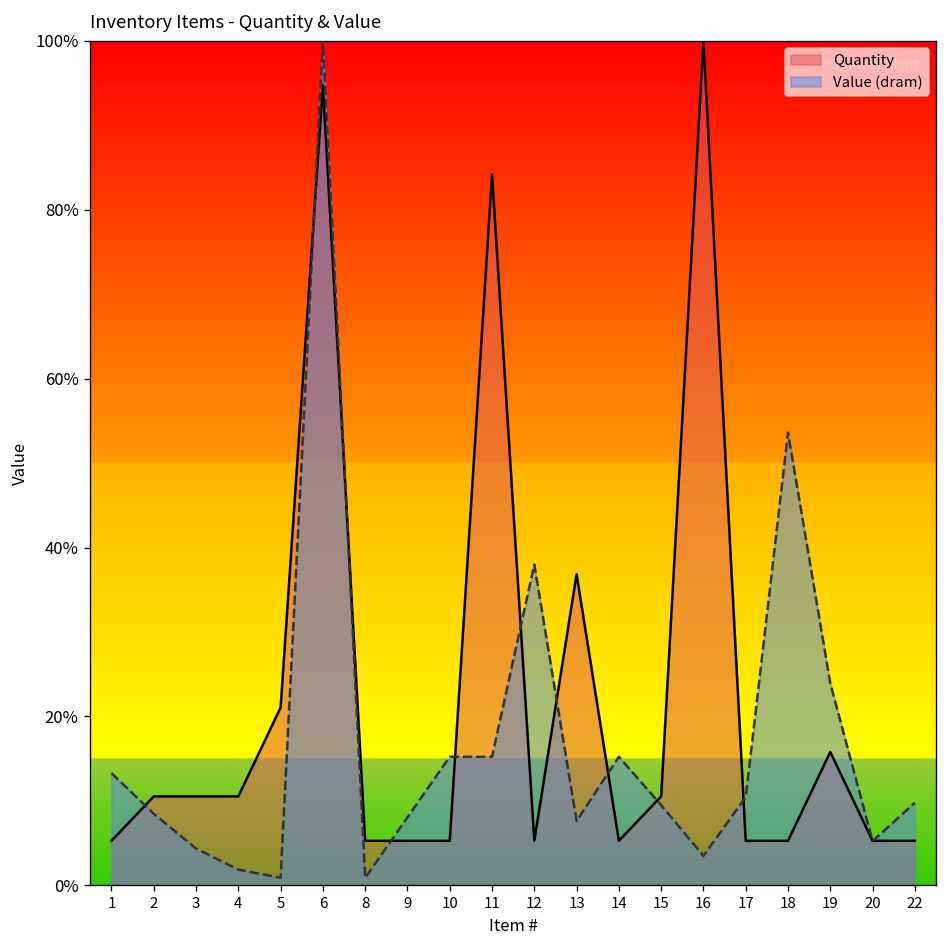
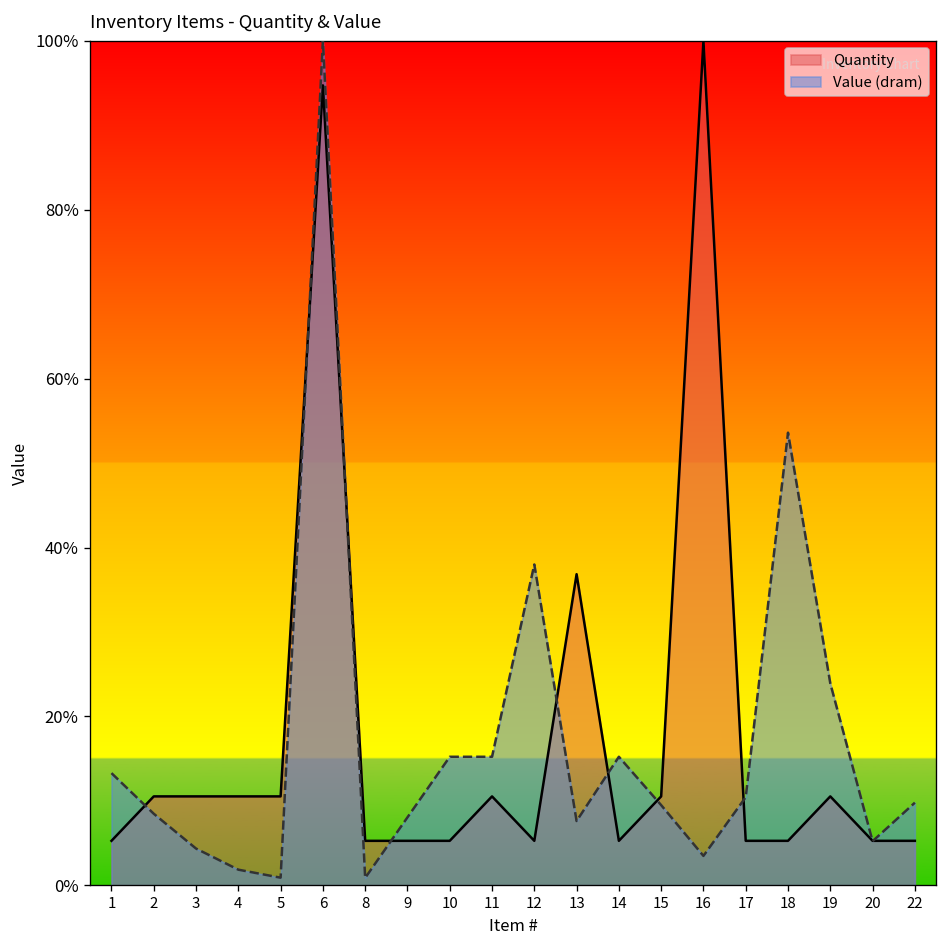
Quantity, 5: 21% -> 11%
Quantity, 11: 84% -> 11%
Quantity, 19: 16% -> 11%
